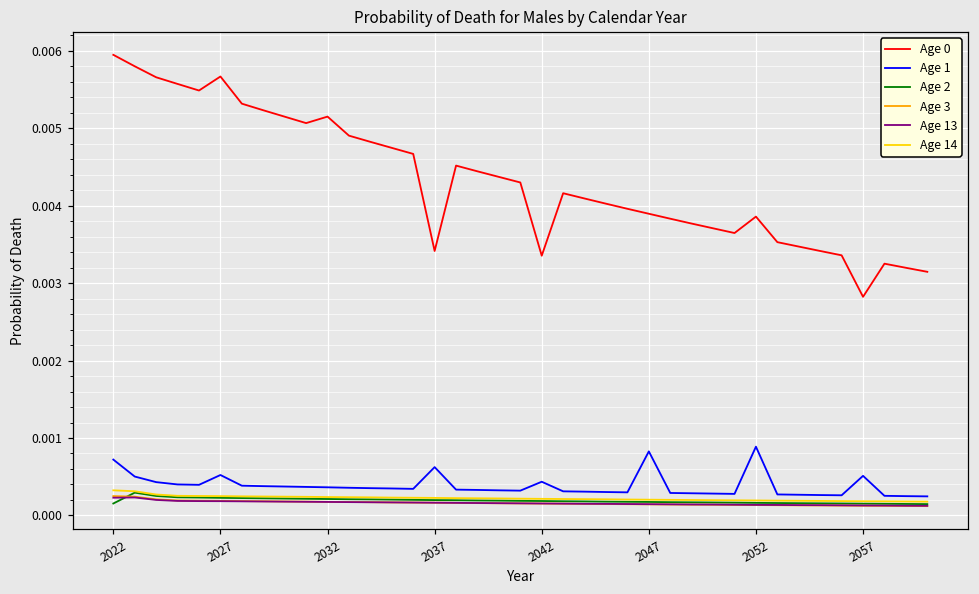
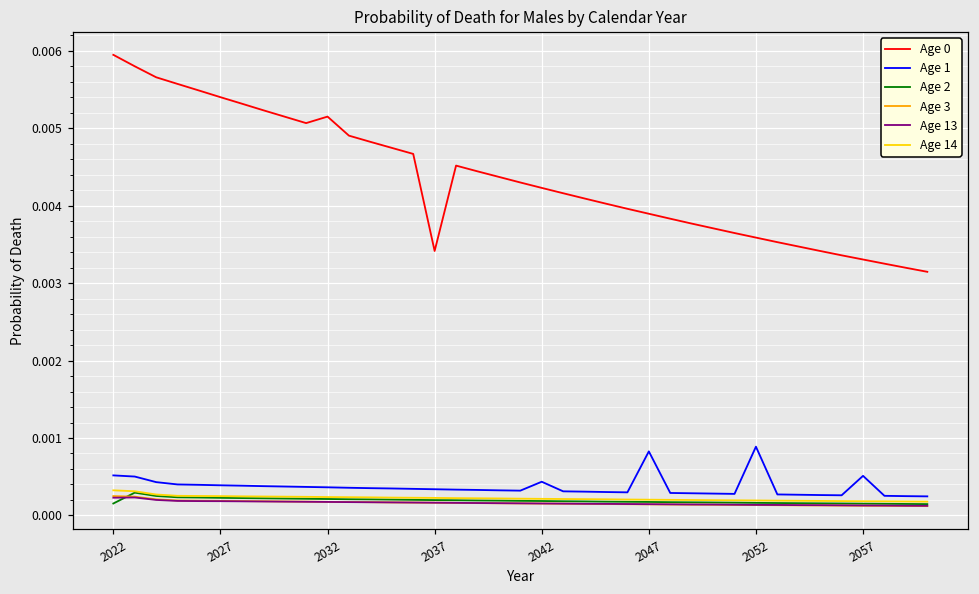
Age 1, 2022: 0.0007 -> 0.0005
Age 0, 2027: 0.0057 -> 0.0054
Age 1, 2027: 0.0005 -> 0.0004
Age 1, 2037: 0.0006 -> 0.0003
Age 0, 2042: 0.0034 -> 0.0042
Age 0, 2052: 0.0039 -> 0.0036
Age 0, 2057: 0.0028 -> 0.0033
